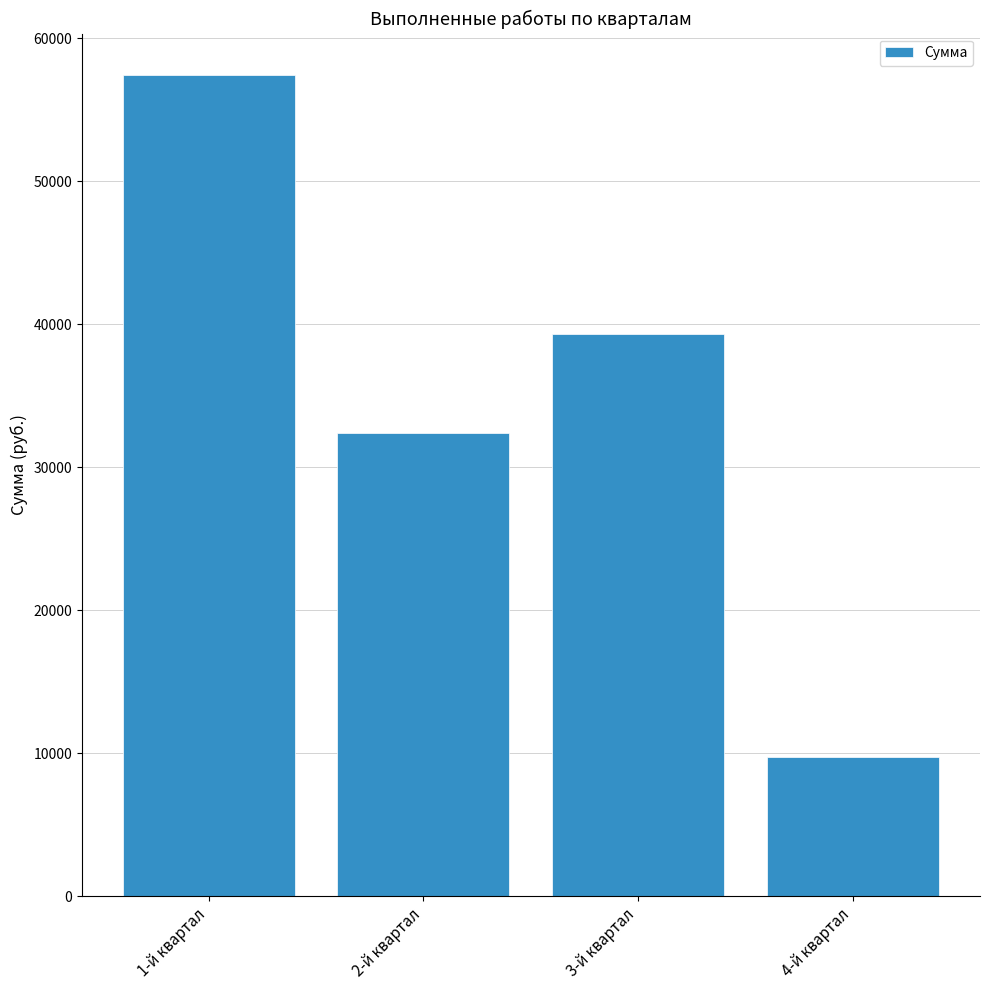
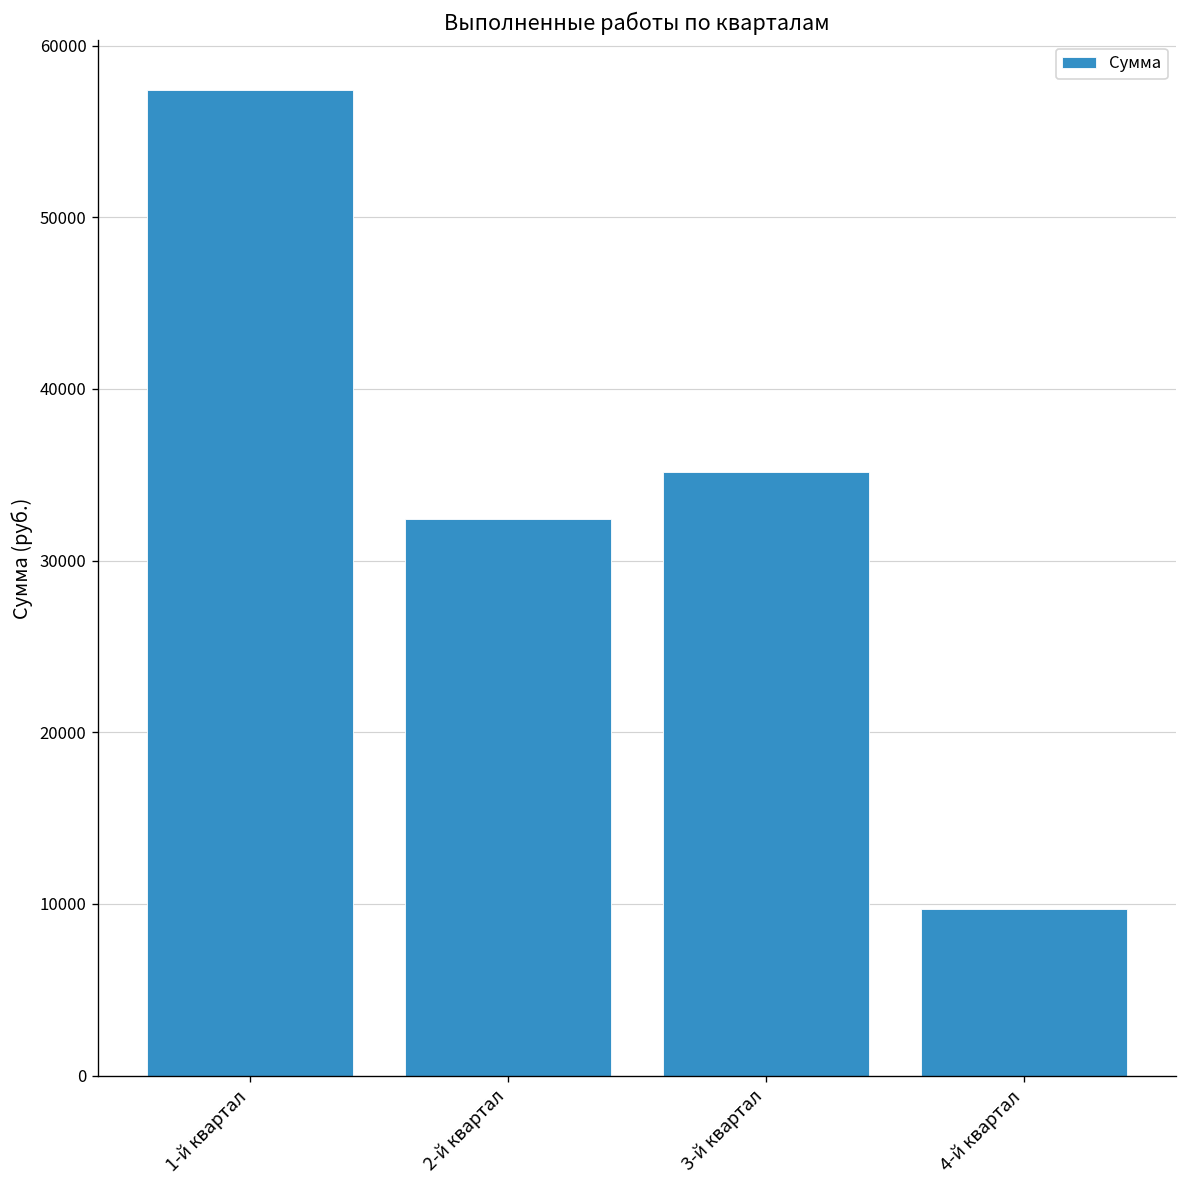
3-й квартал: 39300 -> 35200
